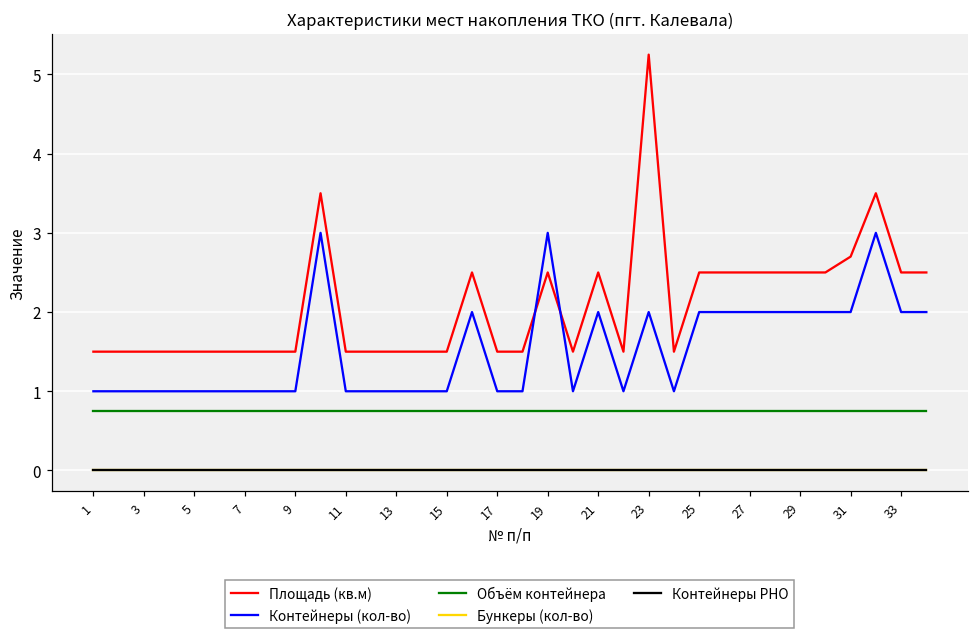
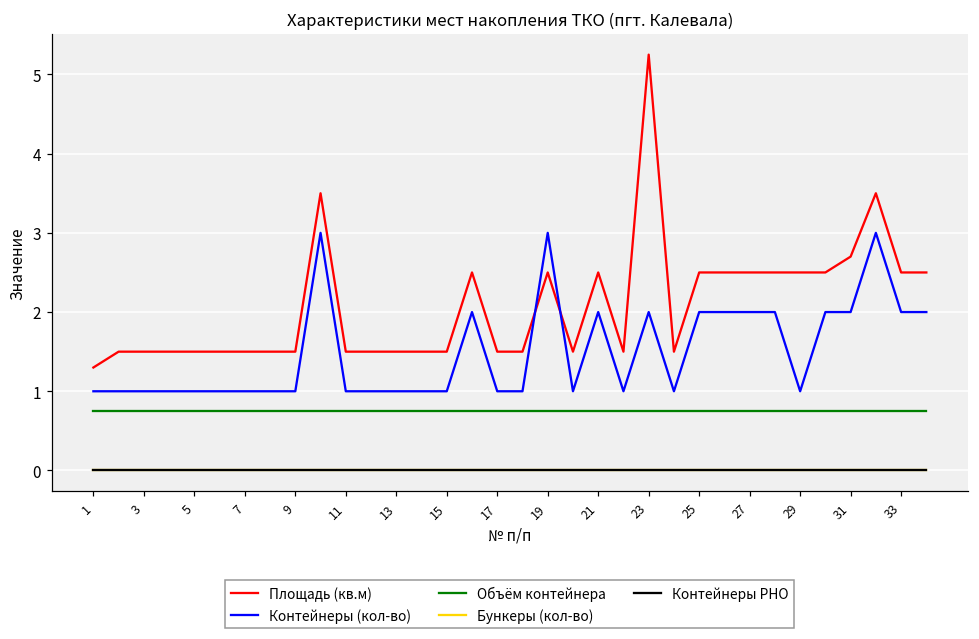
Площадь (кв.м), 1: 1.5 -> 1.3
Контейнеры (кол-во), 29: 2 -> 1
